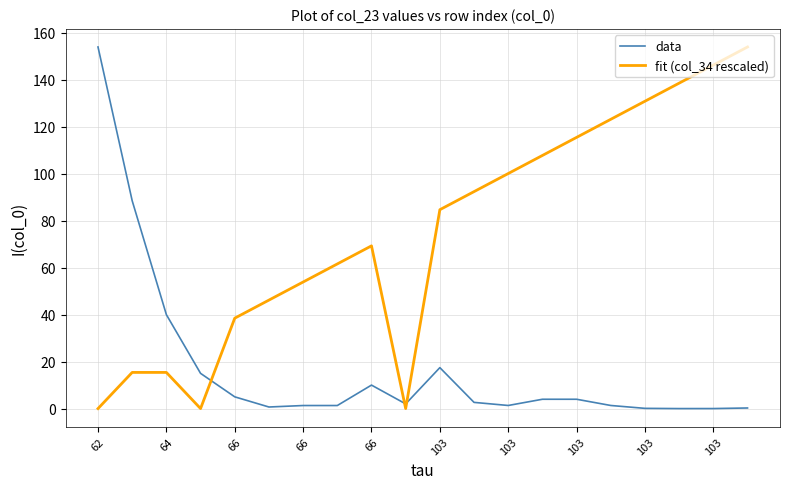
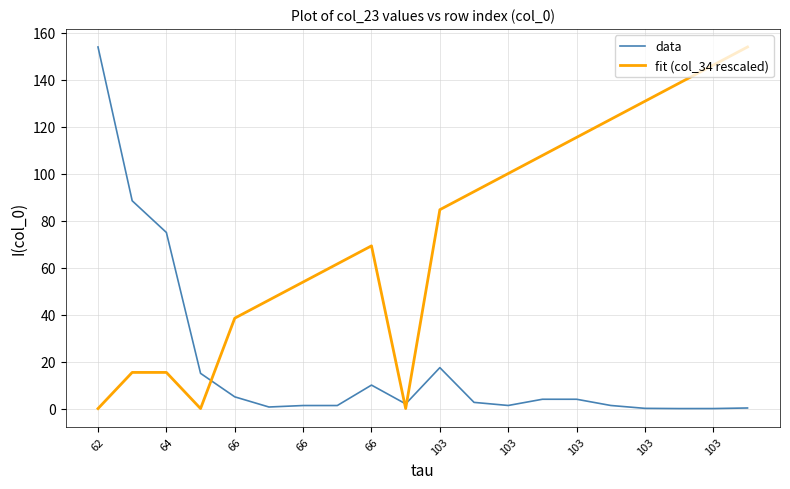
data, 64: 40 -> 75
